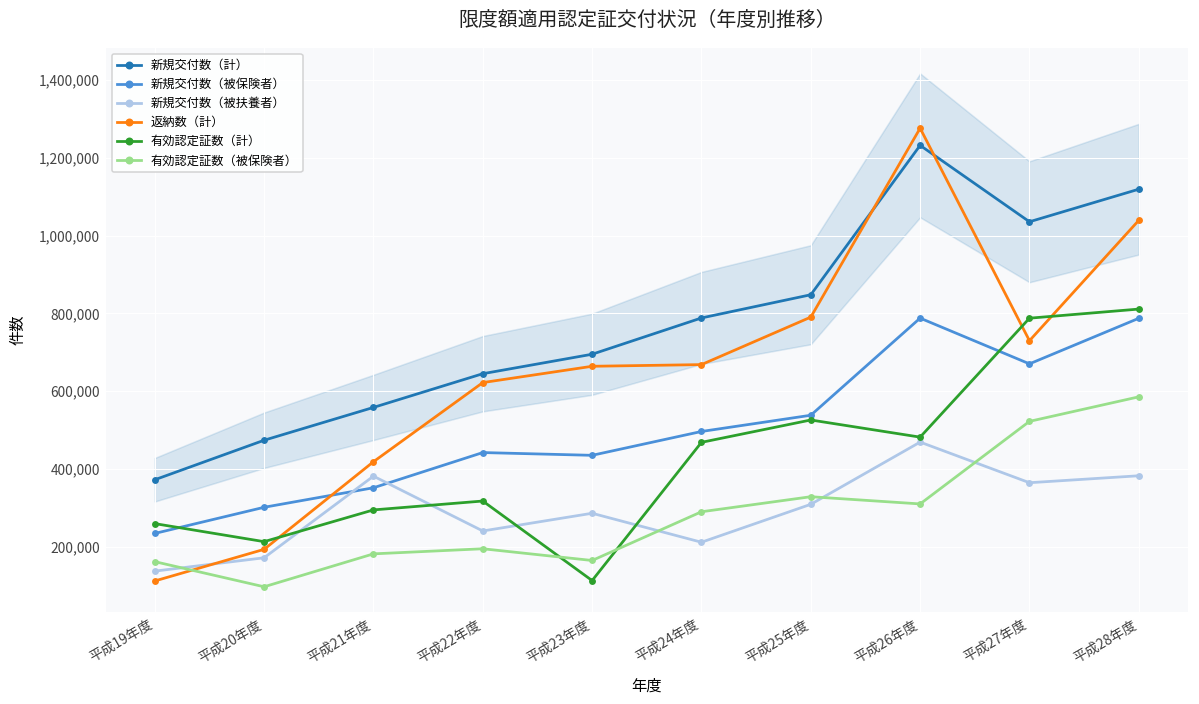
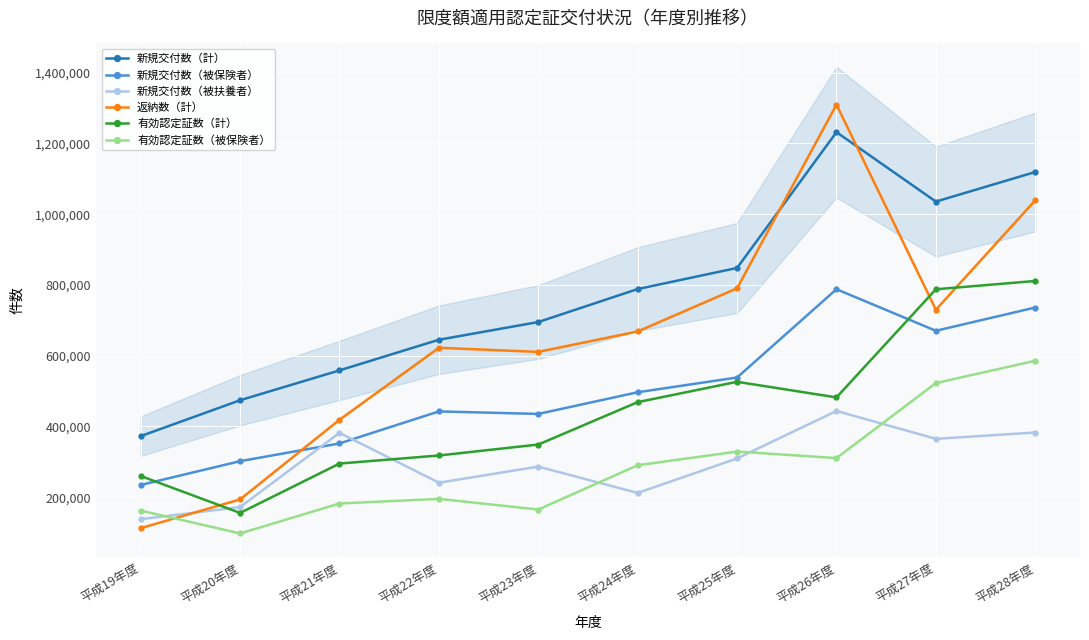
有効認定証数（計）, 平成20年度: 210,000 -> 160,000
返納数（計）, 平成23年度: 660,000 -> 610,000
有効認定証数（計）, 平成23年度: 110,000 -> 350,000
新規交付数（被扶養者）, 平成26年度: 470,000 -> 440,000
返納数（計）, 平成26年度: 1,280,000 -> 1,310,000
新規交付数（被保険者）, 平成28年度: 790,000 -> 740,000
